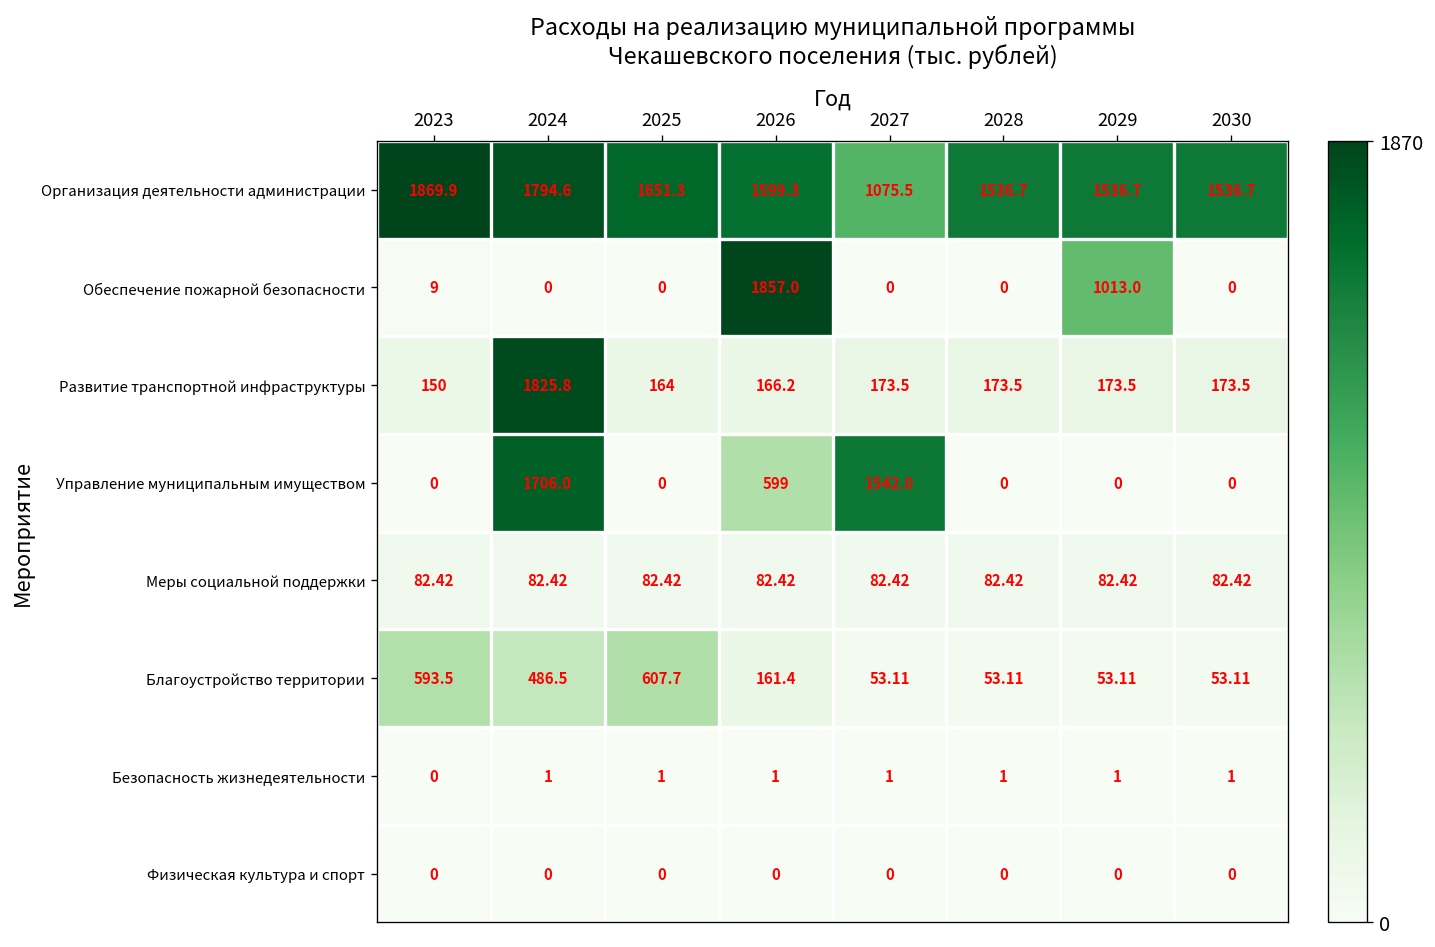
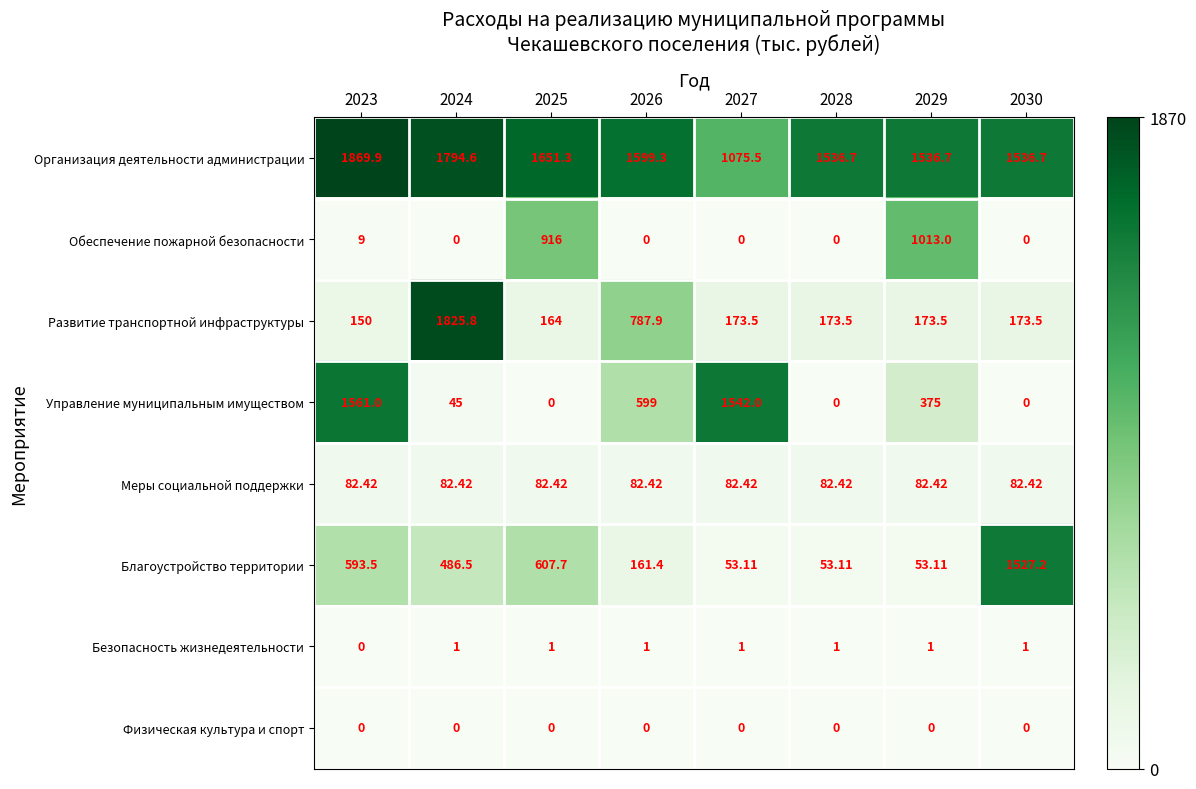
Обеспечение пожарной безопасности, 2025: 0 -> 916
Обеспечение пожарной безопасности, 2026: 1857.0 -> 0
Развитие транспортной инфраструктуры, 2026: 166.2 -> 787.9
Управление муниципальным имуществом, 2023: 0 -> 1561.0
Управление муниципальным имуществом, 2024: 1706.0 -> 45
Управление муниципальным имуществом, 2029: 0 -> 375
Благоустройство территории, 2030: 53.11 -> 1527.2
